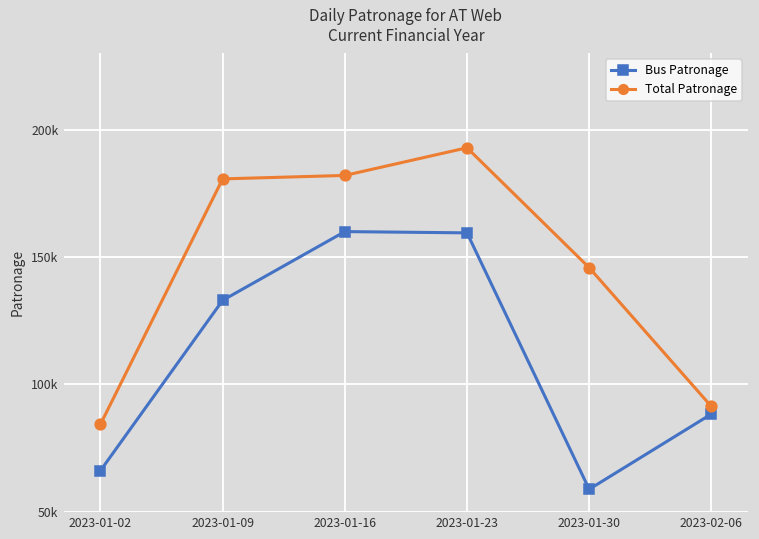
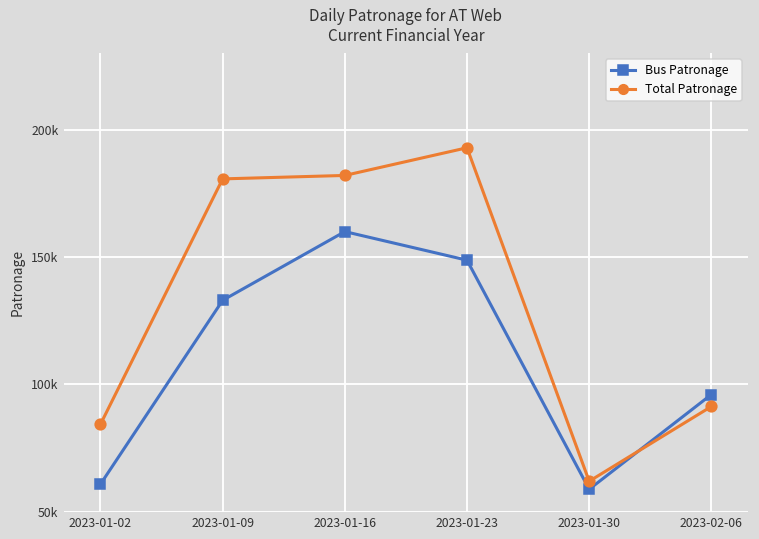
Bus Patronage, 2023-01-02: 66000 -> 61000
Bus Patronage, 2023-01-23: 159000 -> 149000
Total Patronage, 2023-01-30: 146000 -> 62000
Bus Patronage, 2023-02-06: 88000 -> 96000
